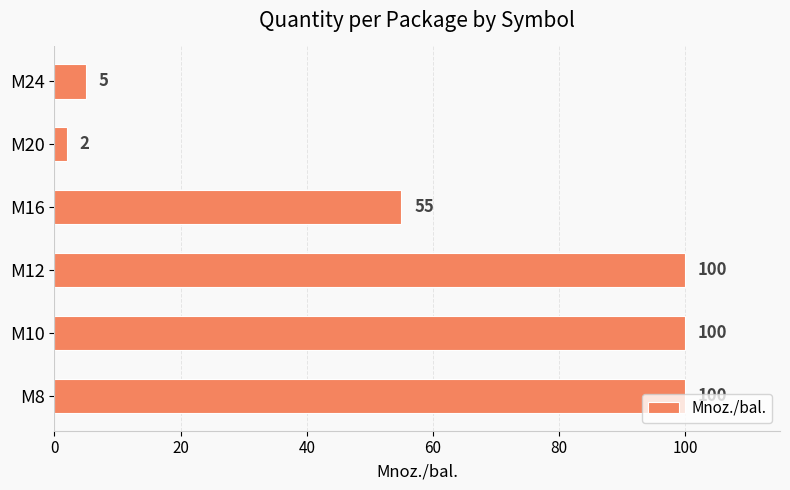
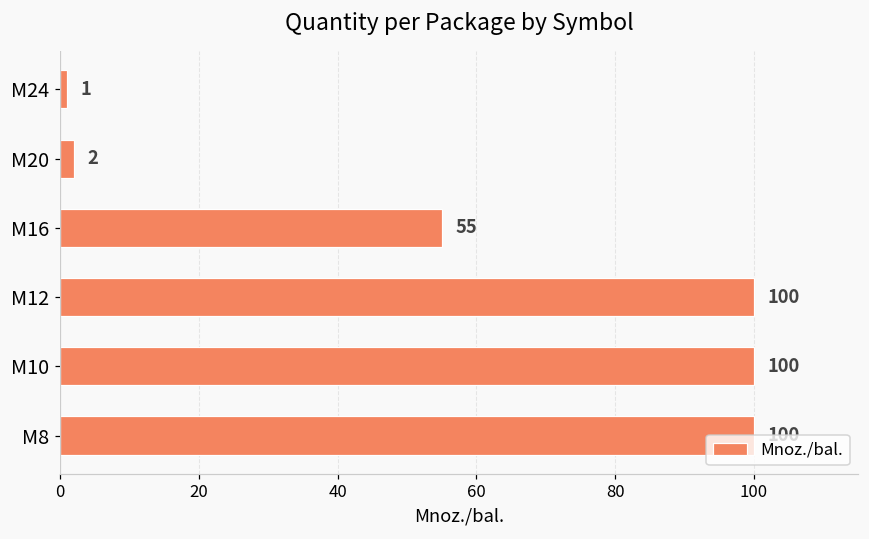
M24: 5 -> 1
